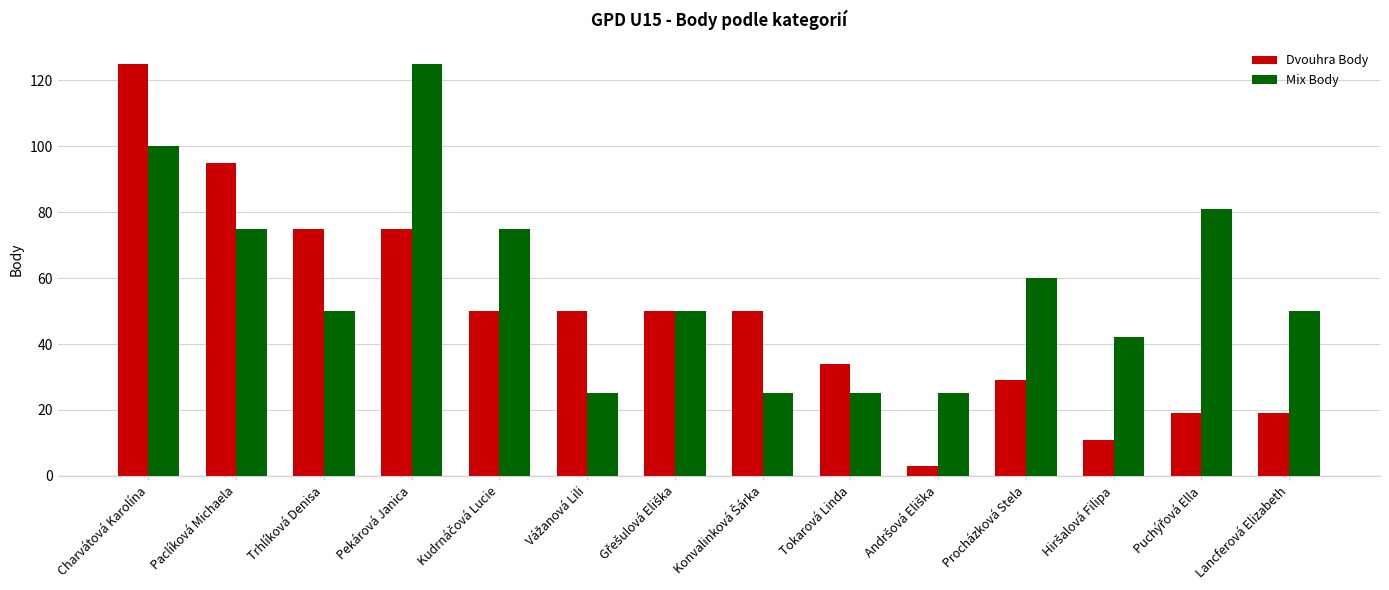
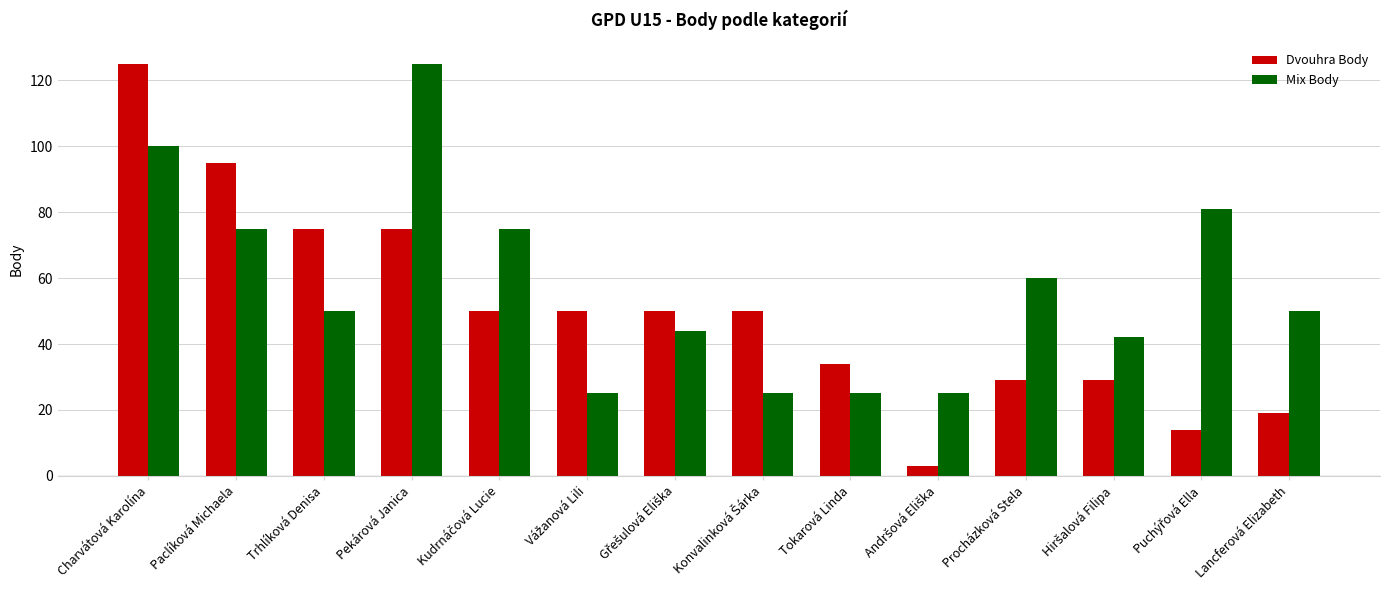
Mix Body, Gřešulová Eliška: 50 -> 44
Dvouhra Body, Hiršalová Filipa: 11 -> 29
Dvouhra Body, Puchýřová Ella: 19 -> 14
